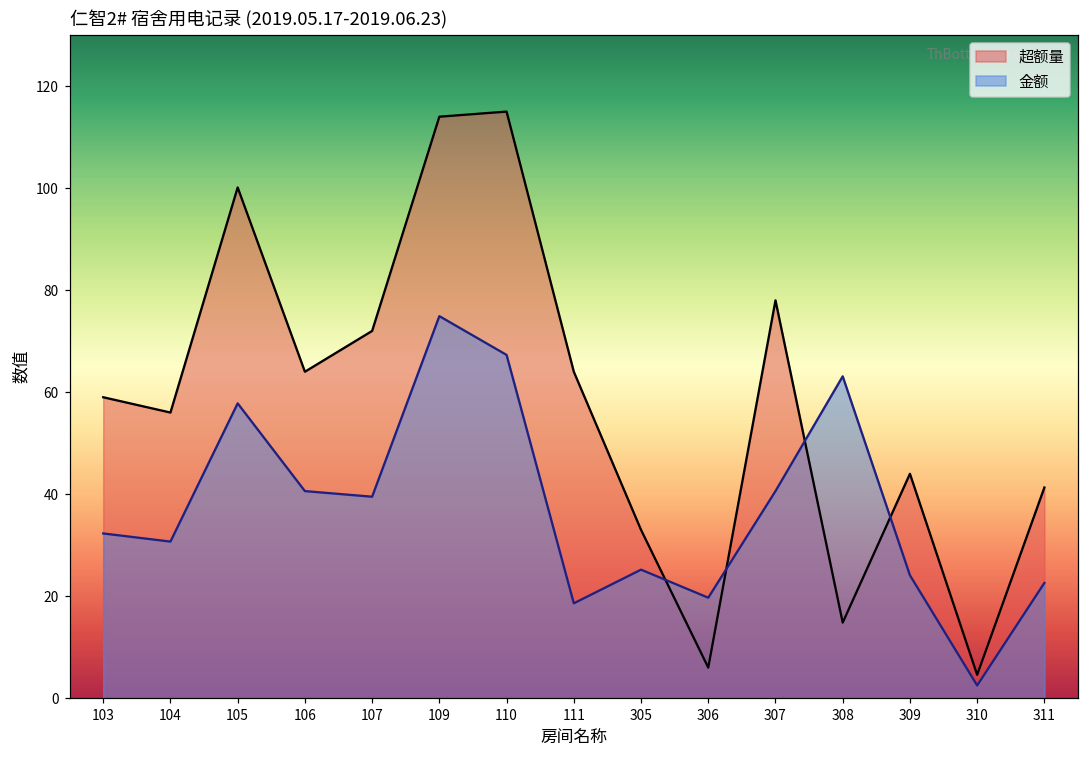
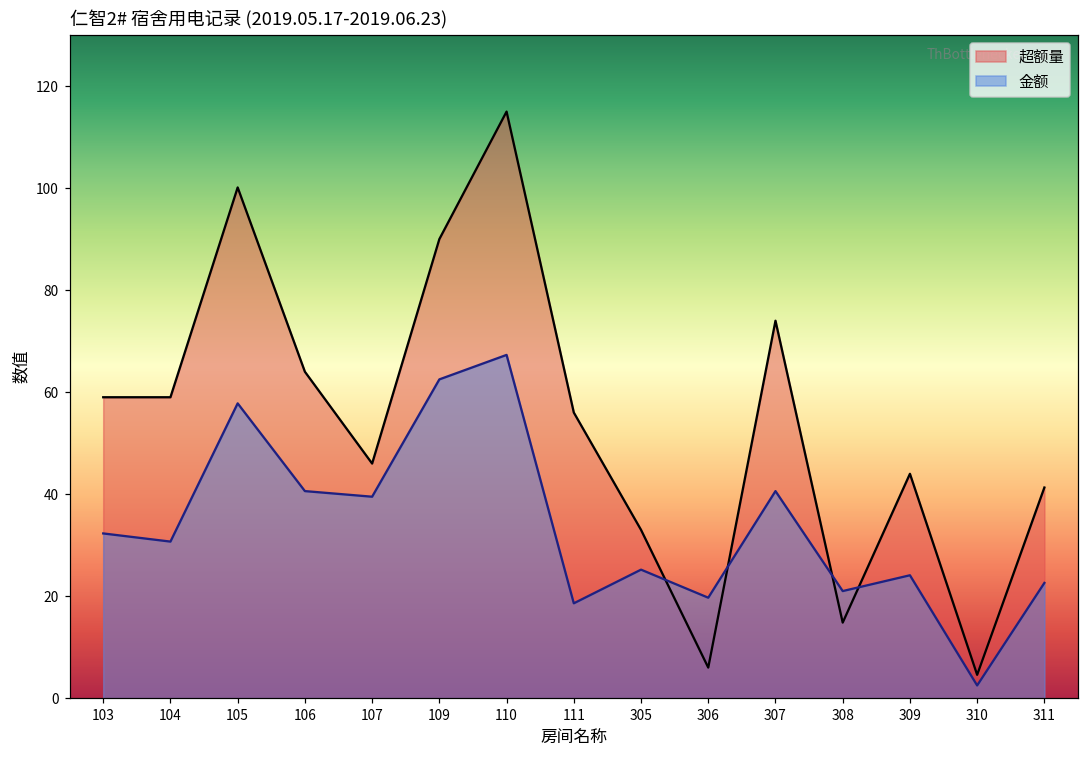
超额量, 104: 56 -> 59
超额量, 107: 72 -> 46
超额量, 109: 114 -> 90
金额, 109: 75 -> 63
超额量, 111: 64 -> 56
超额量, 307: 78 -> 74
金额, 308: 63 -> 21
